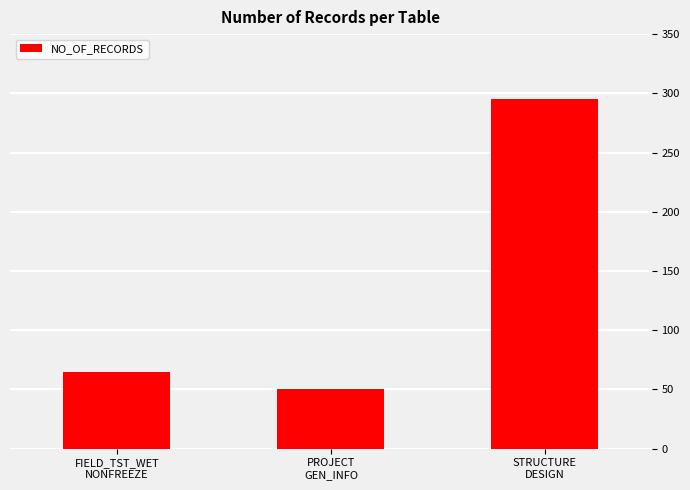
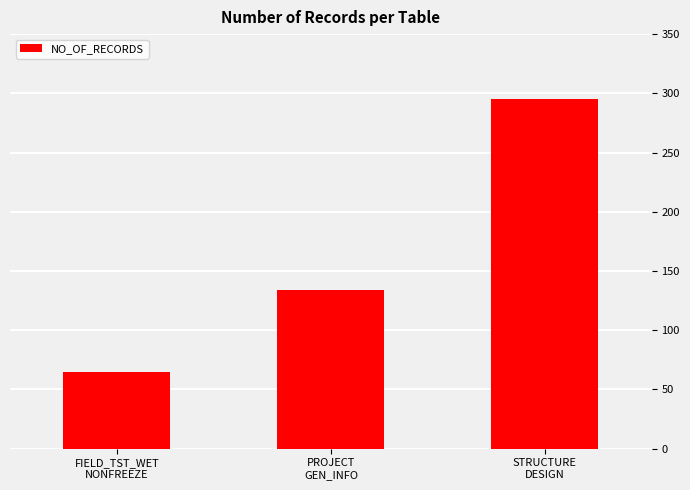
PROJECT GEN_INFO: 50 -> 134
